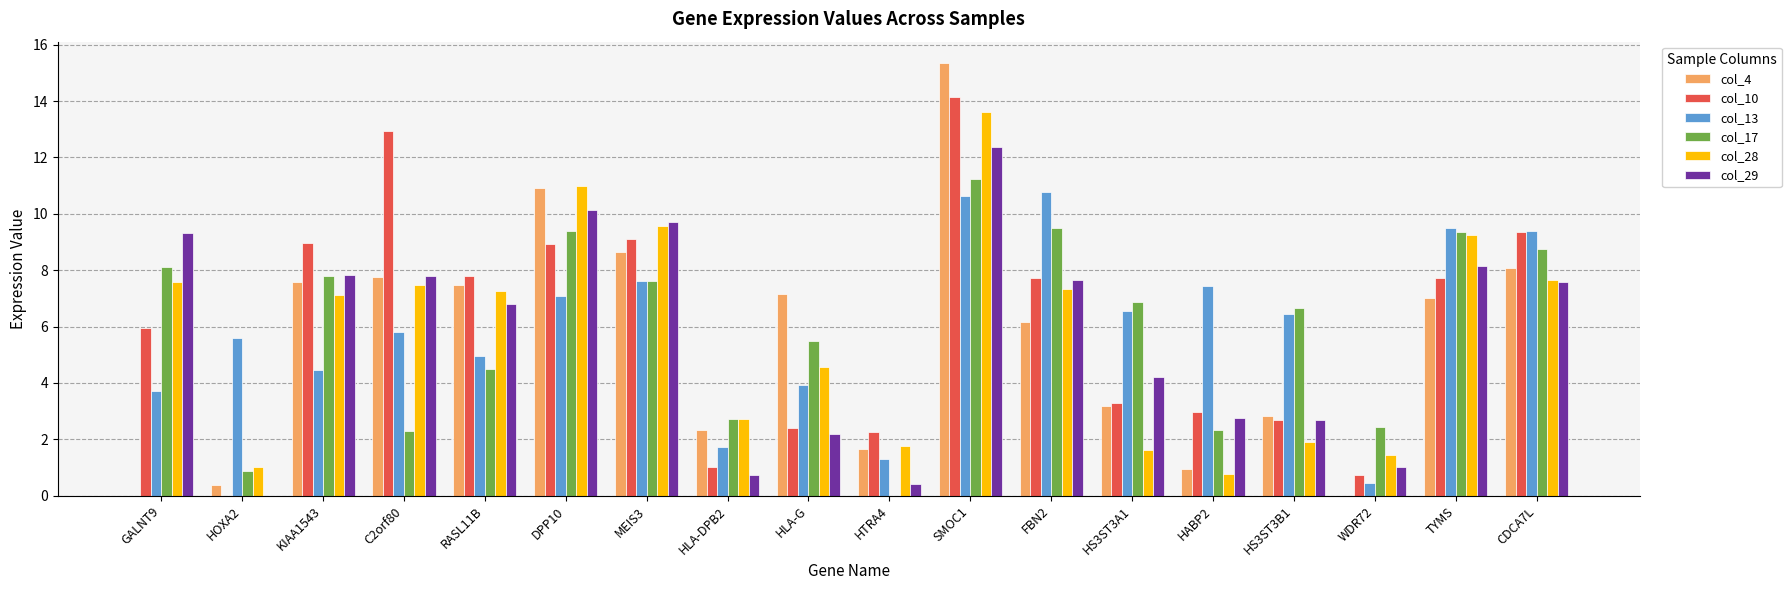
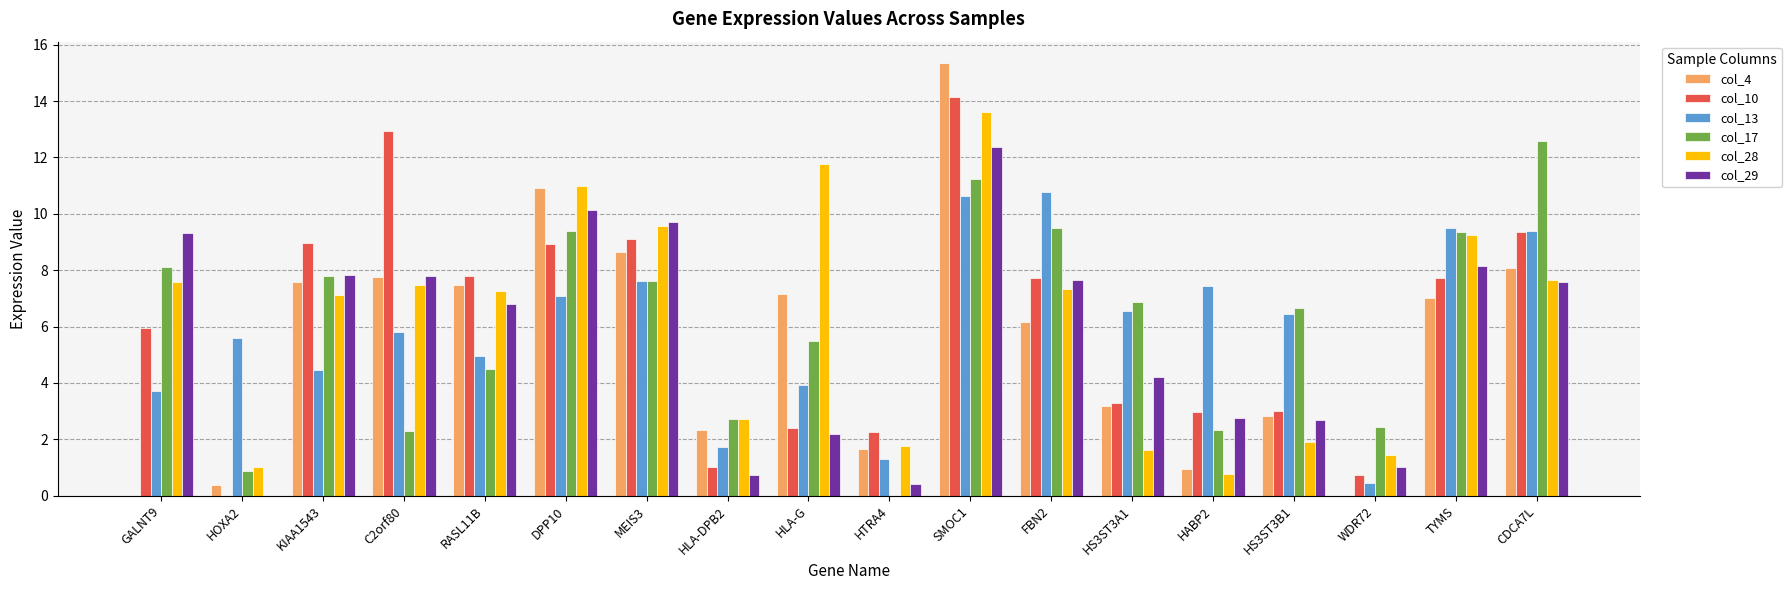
col_28, HLA-G: 4.6 -> 11.8
col_10, HS3ST3B1: 2.7 -> 3.0
col_17, CDCA7L: 8.7 -> 12.6
